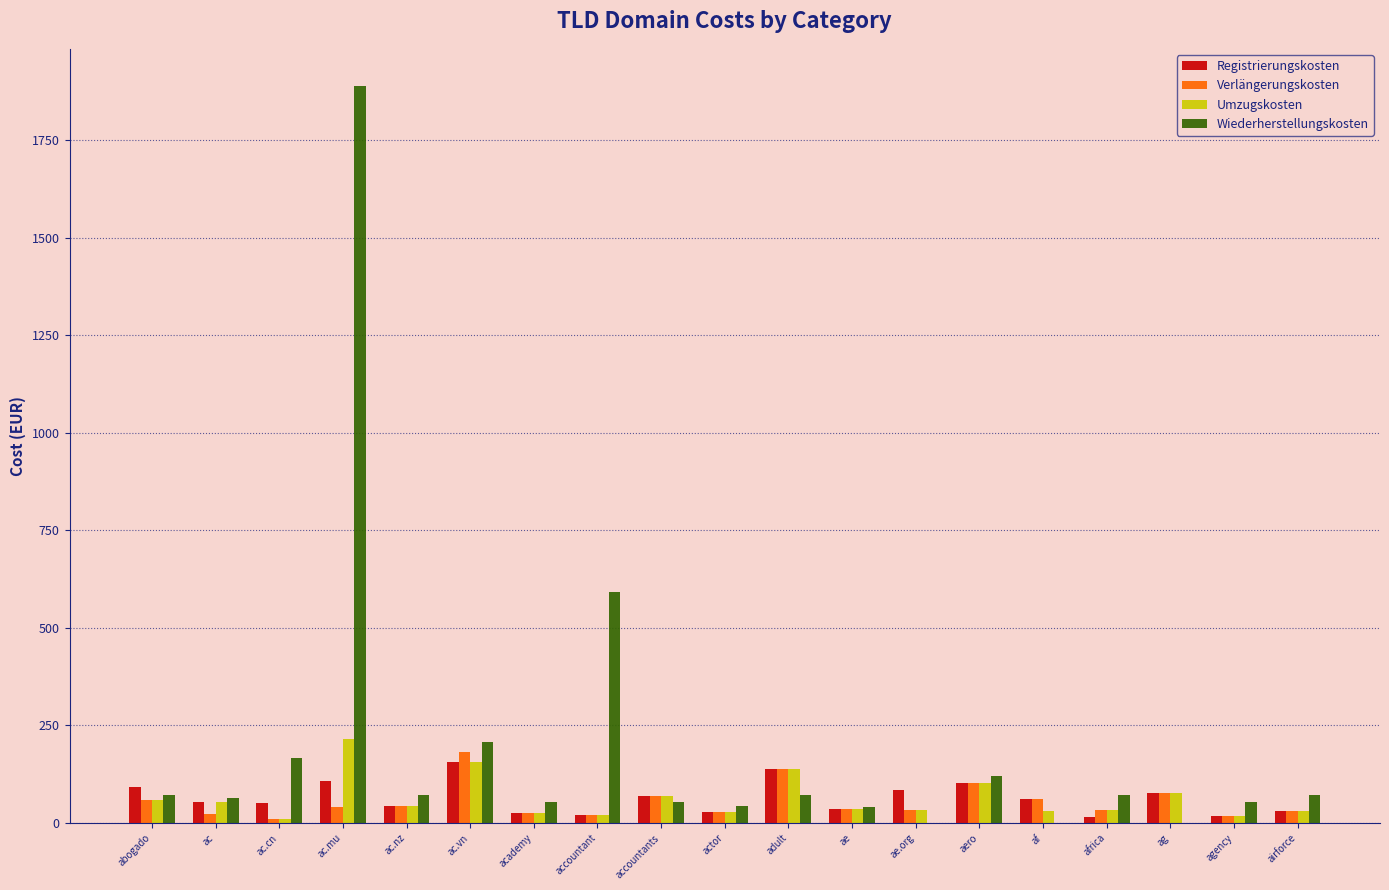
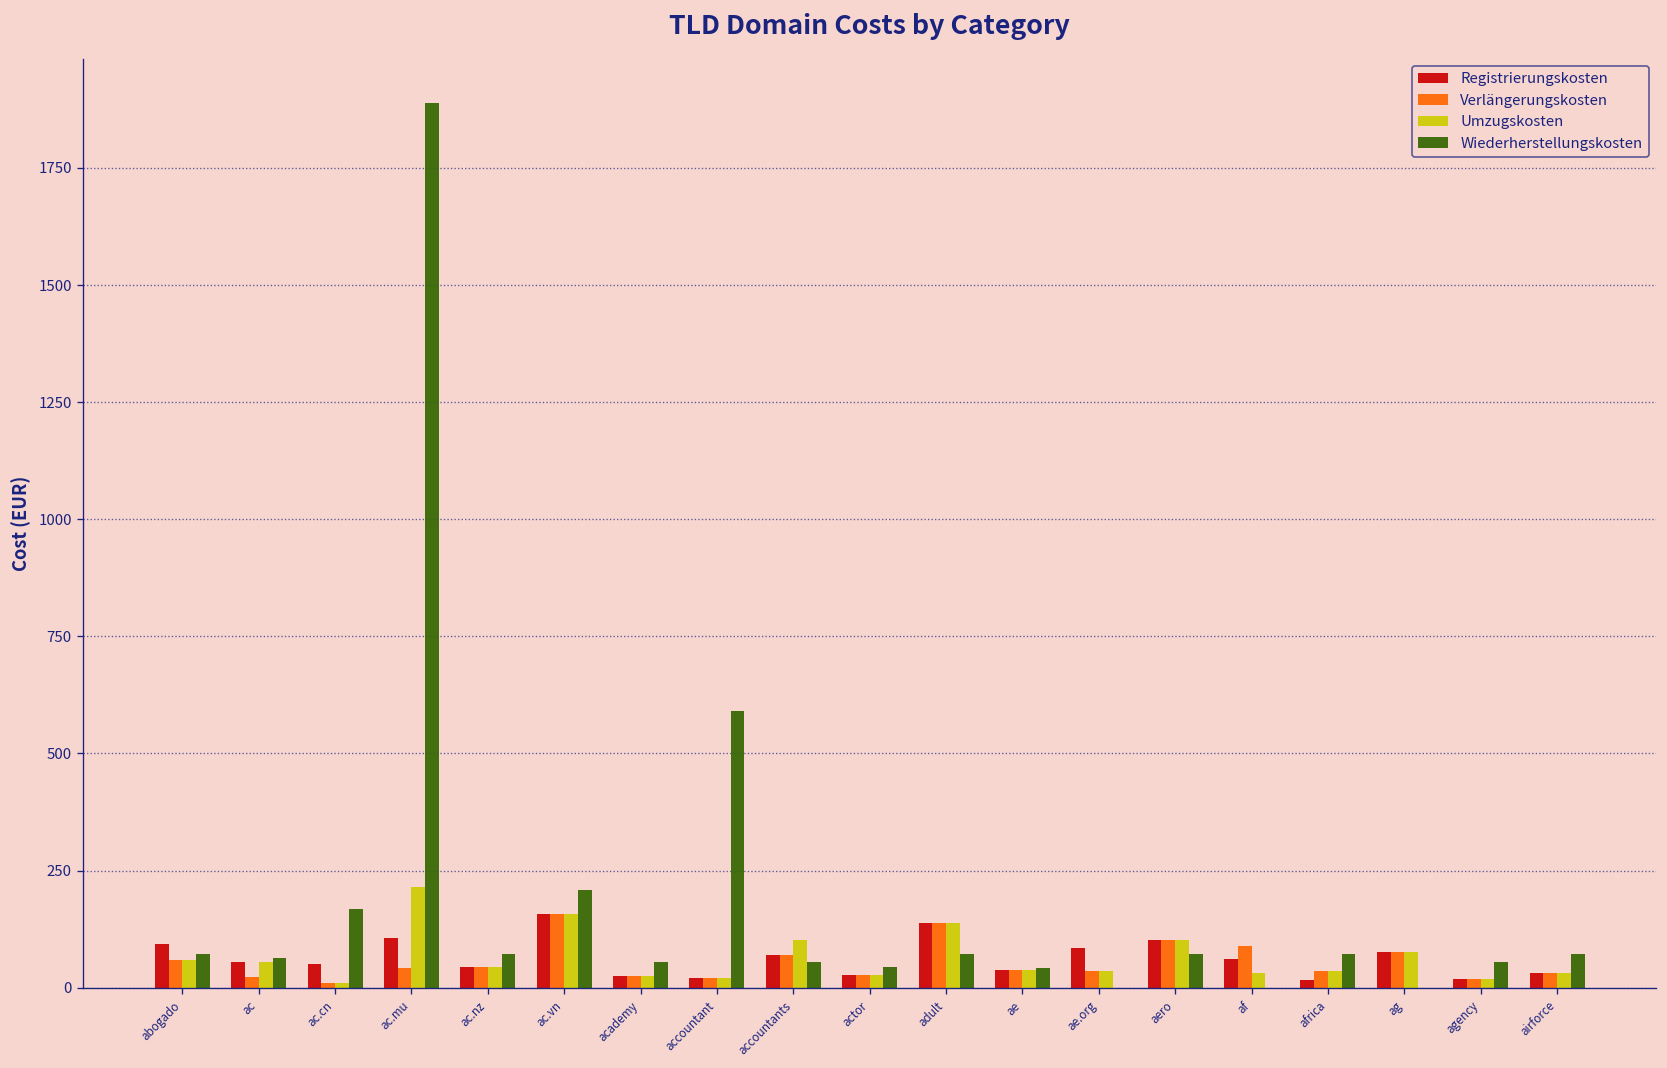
Verlängerungskosten, ac.vn: 180 -> 160
Umzugskosten, accountants: 70 -> 100
Wiederherstellungskosten, aero: 120 -> 70
Verlängerungskosten, af: 60 -> 90
